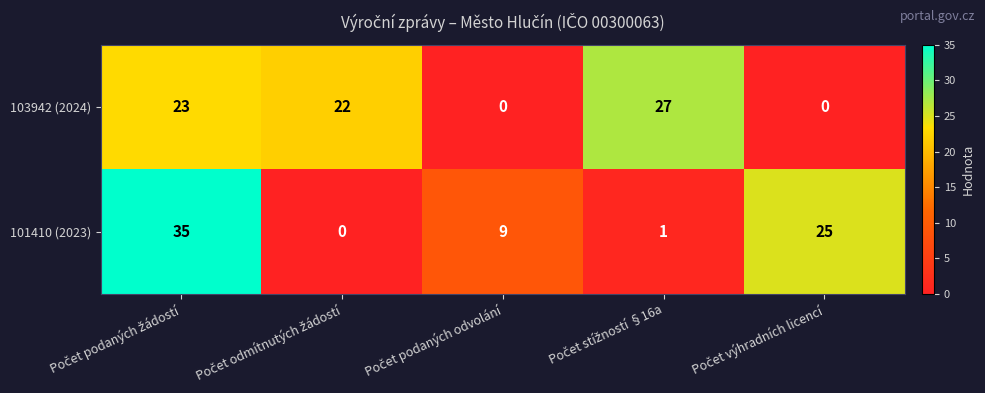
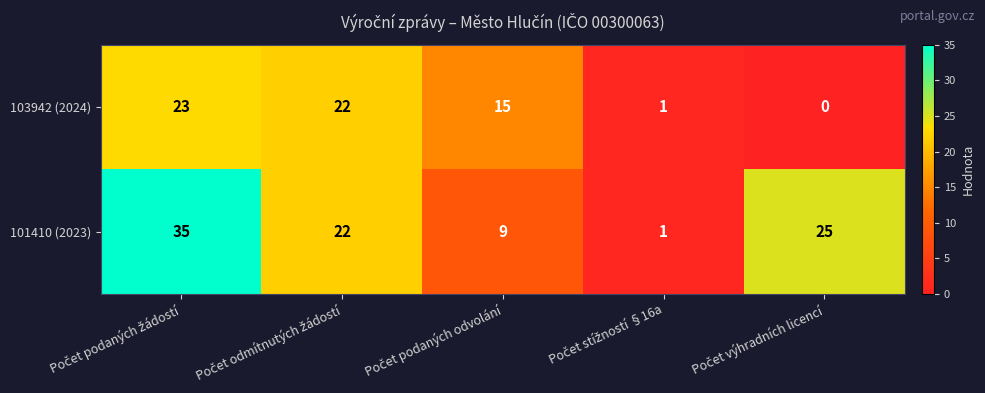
103942 (2024), Počet podaných odvolání: 0 -> 15
103942 (2024), Počet stížností §16a: 27 -> 1
101410 (2023), Počet odmítnutých žádostí: 0 -> 22
